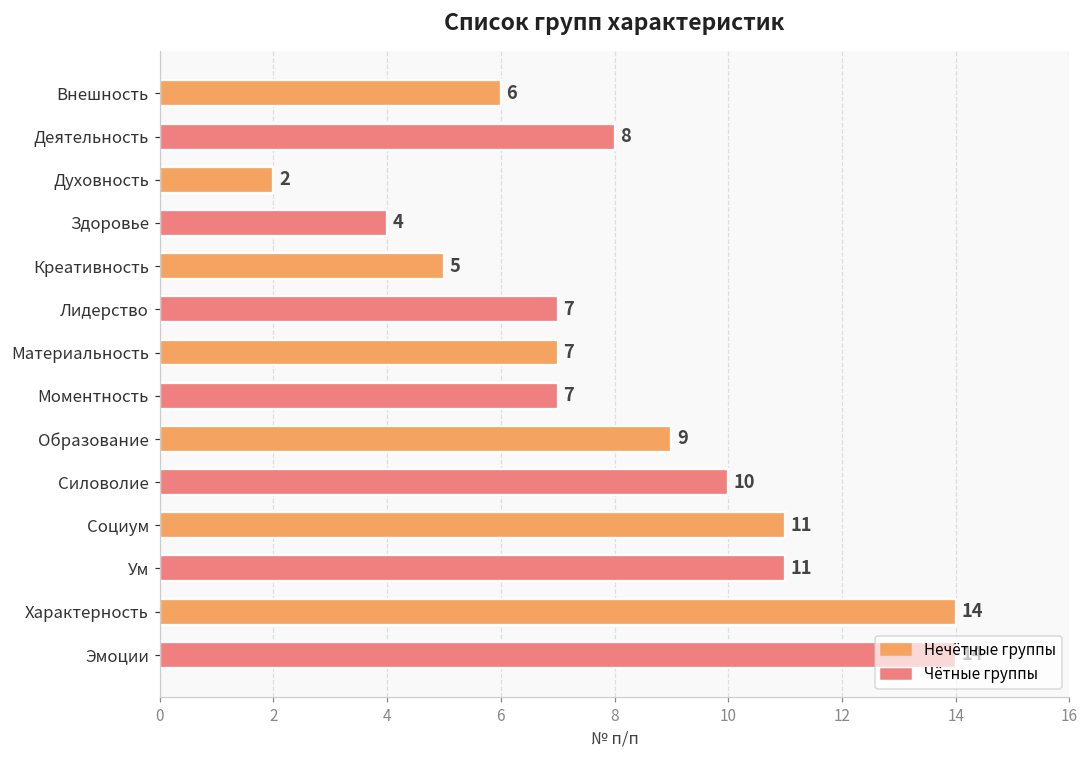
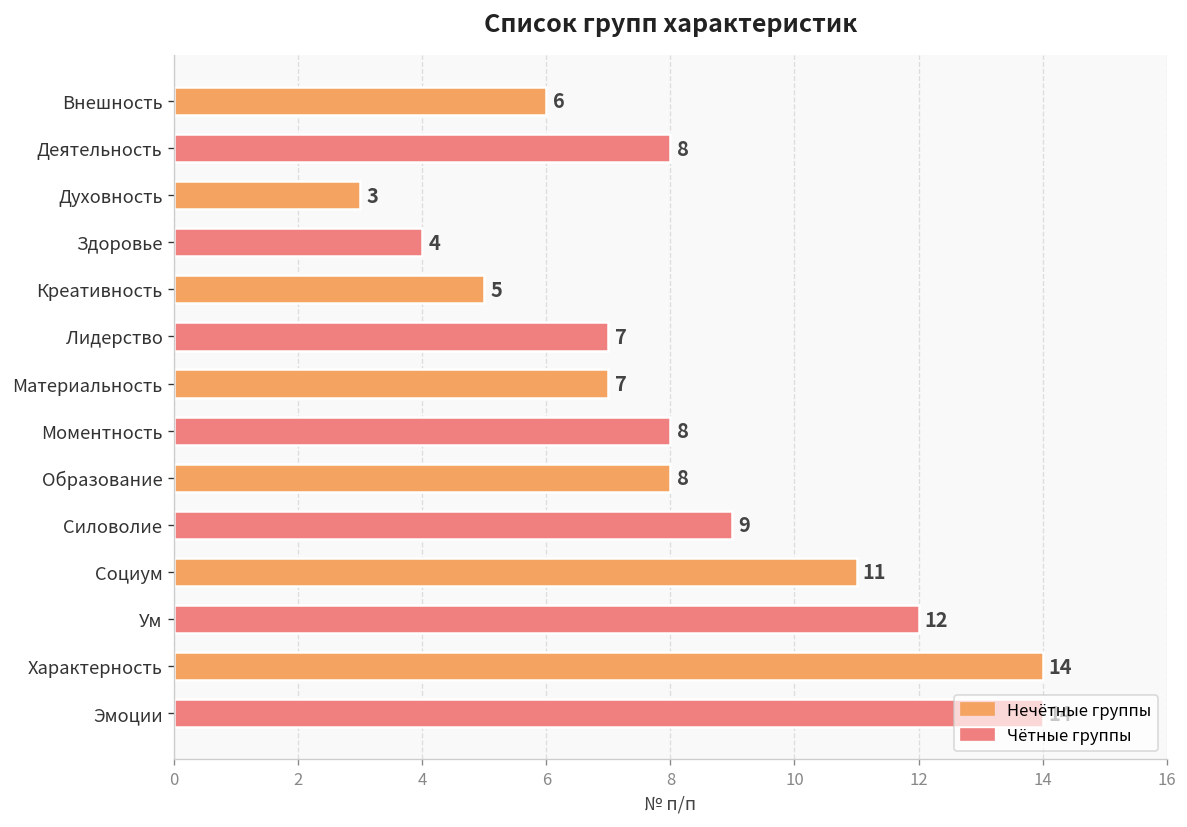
Духовность: 2 -> 3
Моментность: 7 -> 8
Образование: 9 -> 8
Силоволие: 10 -> 9
Ум: 11 -> 12
